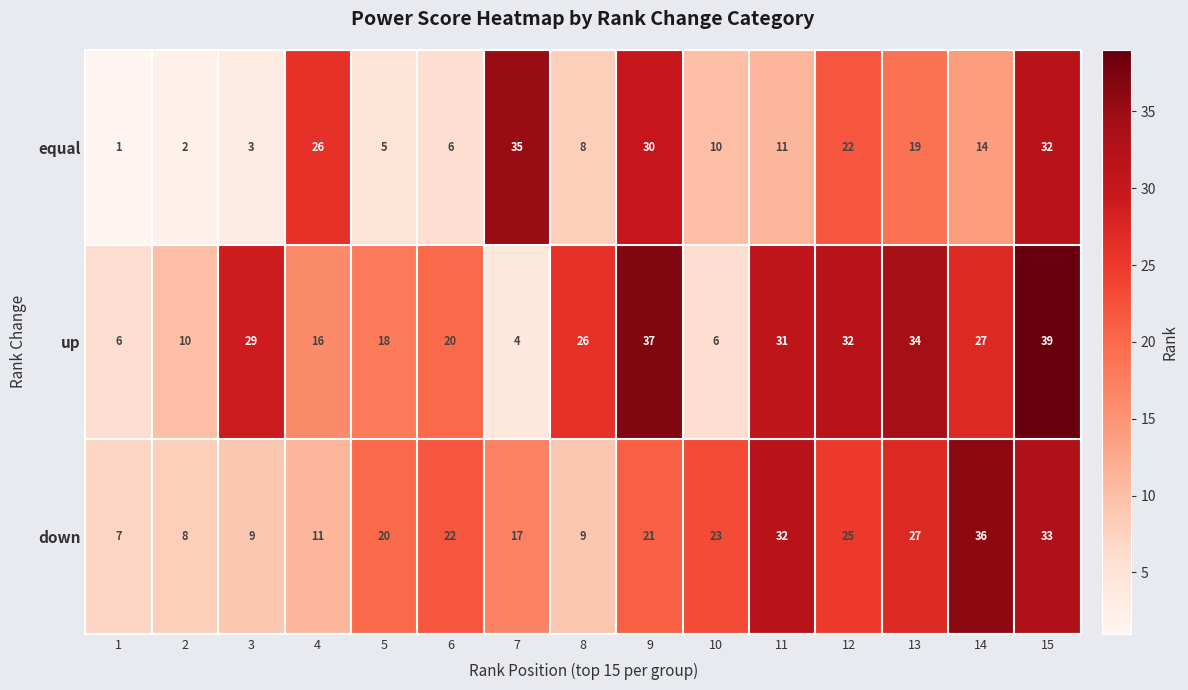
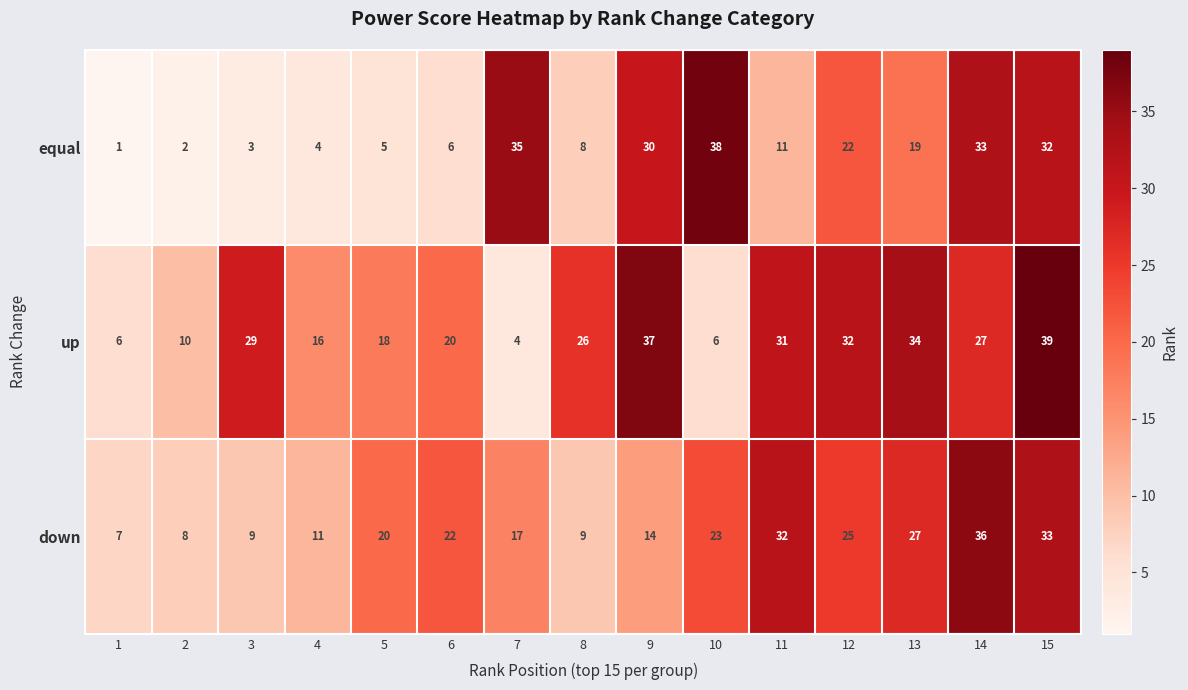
equal, 4: 26 -> 4
equal, 10: 10 -> 38
equal, 14: 14 -> 33
down, 9: 21 -> 14
